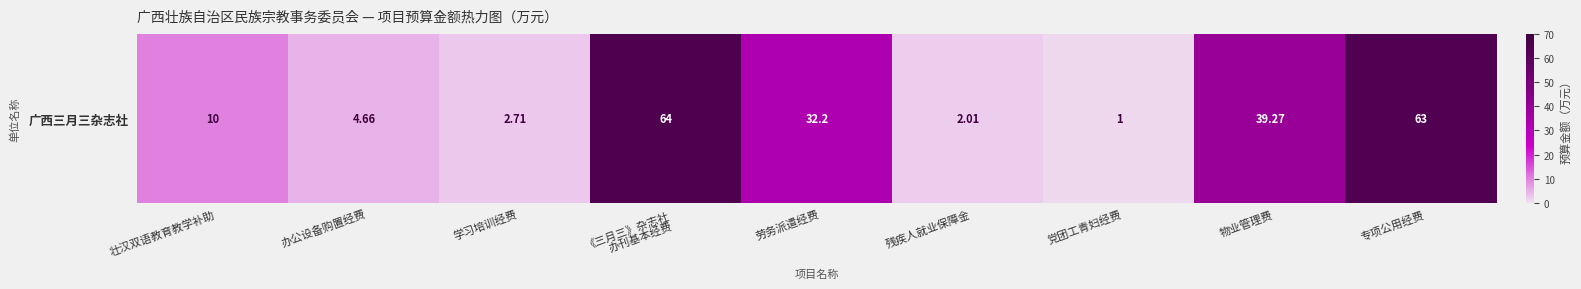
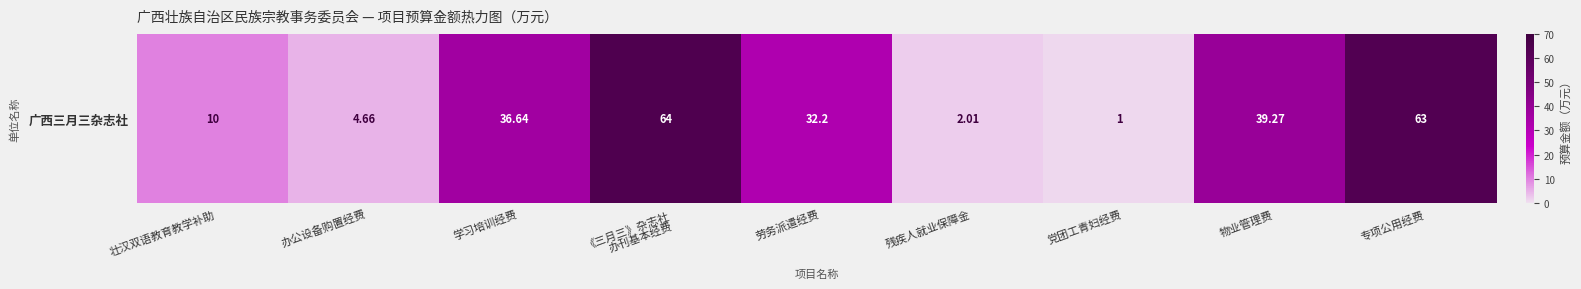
广西三月三杂志社, 学习培训经费: 2.71 -> 36.64
